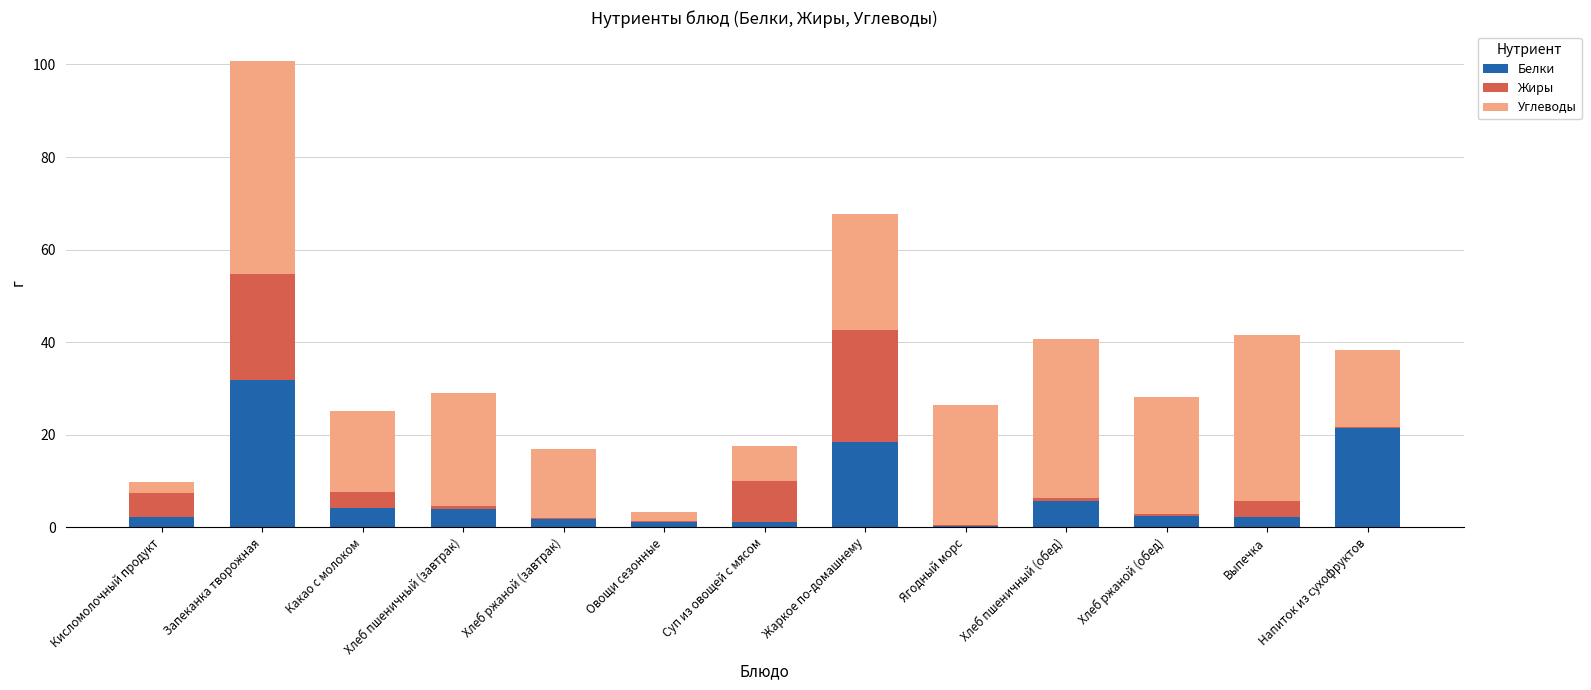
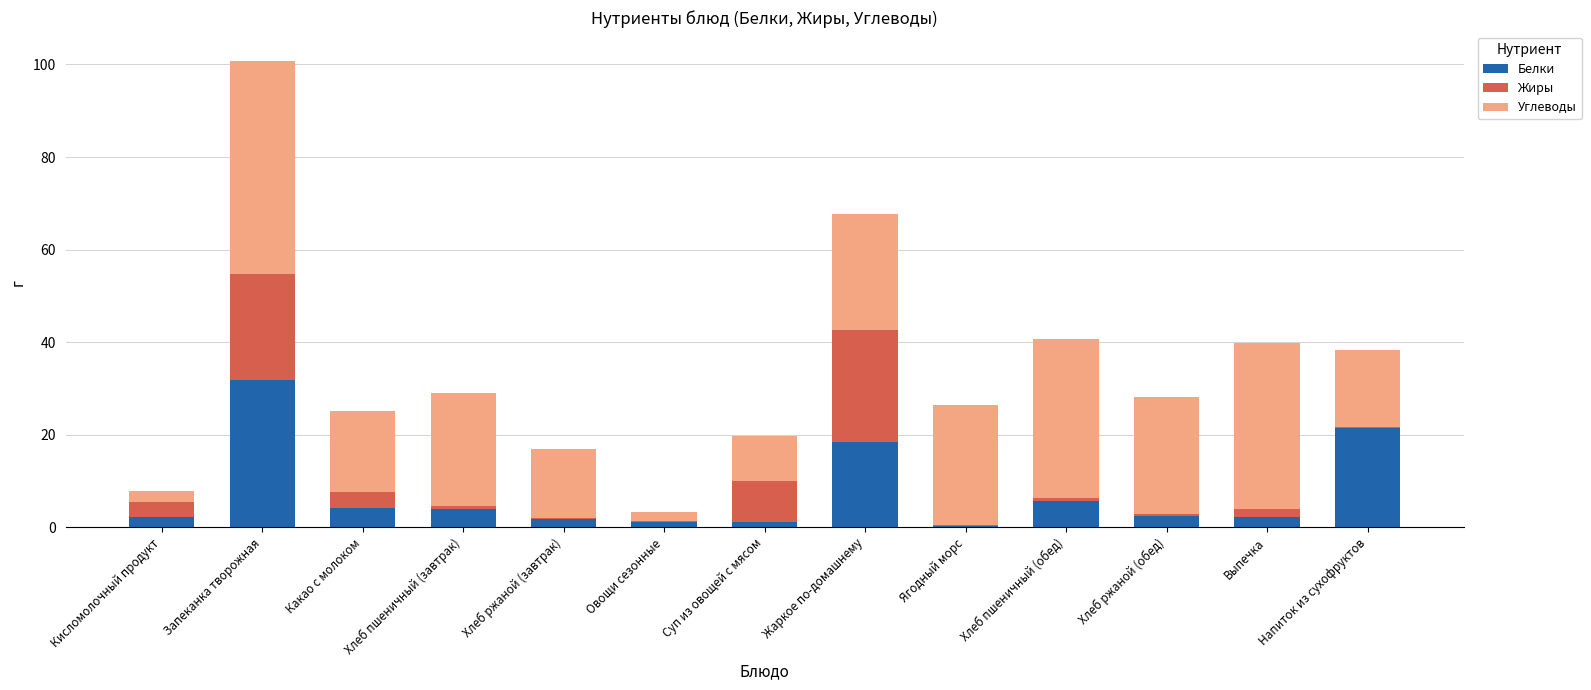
Жиры, Кисломолочный продукт: 5 -> 3
Углеводы, Суп из овощей с мясом: 7 -> 10
Жиры, Выпечка: 3 -> 2
